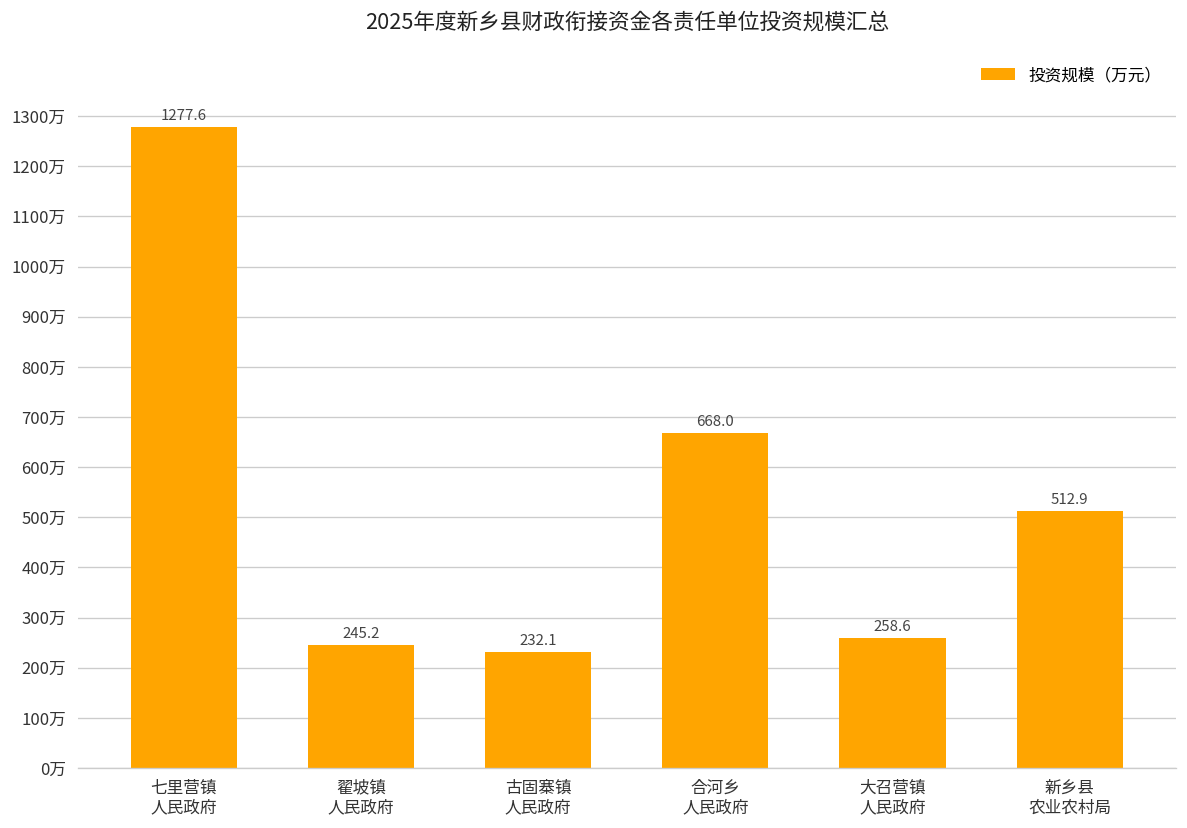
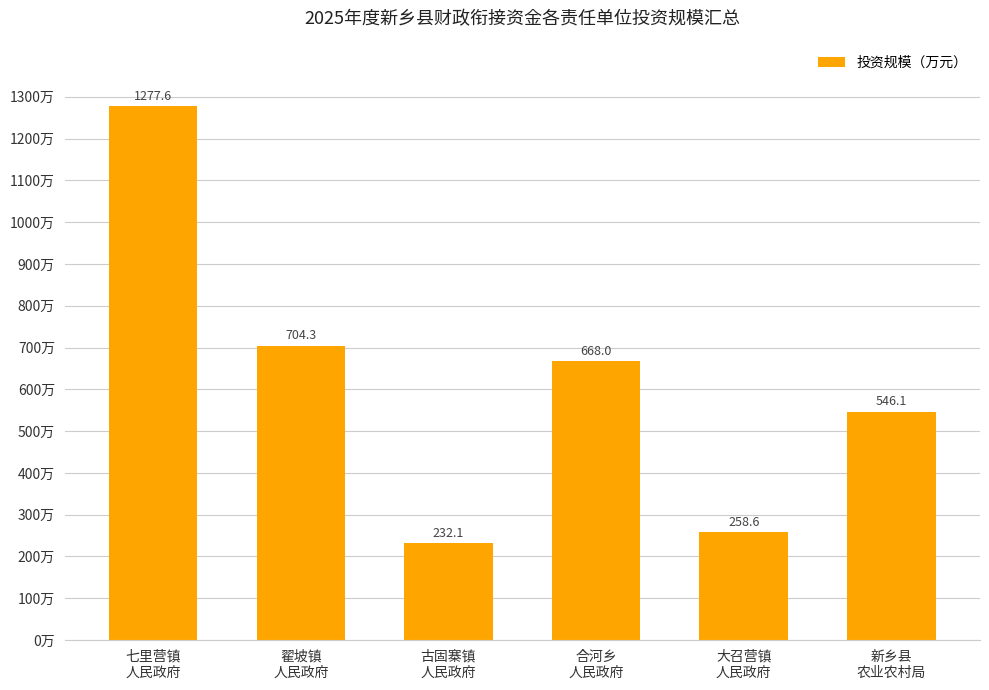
翟坡镇 人民政府: 245.2 -> 704.3
新乡县 农业农村局: 512.9 -> 546.1
